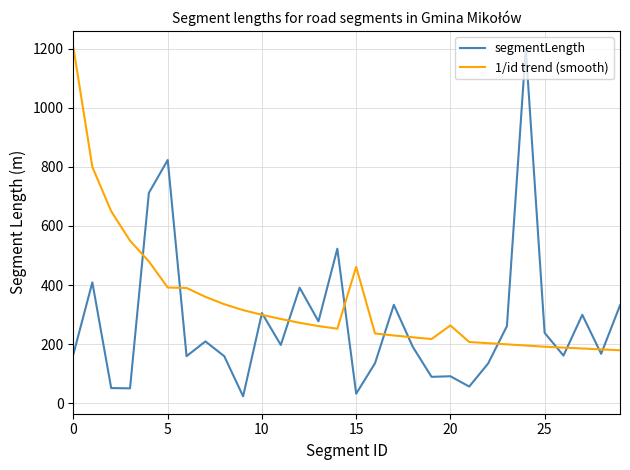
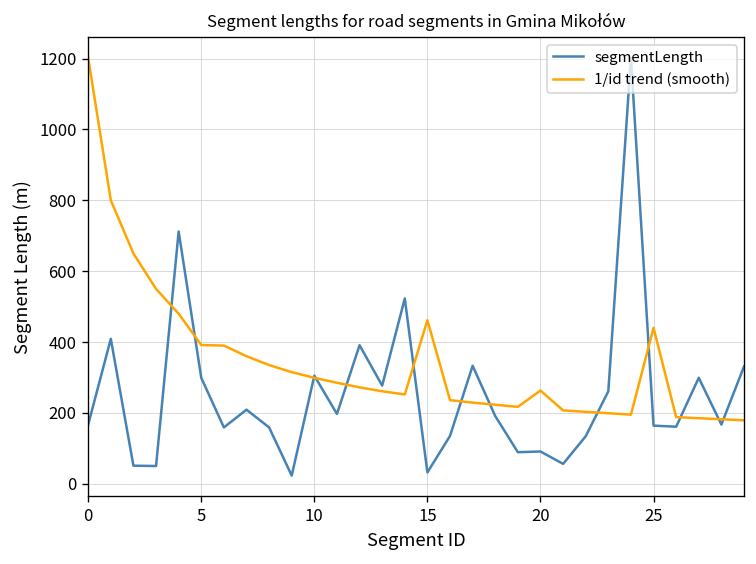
segmentLength, 5: 820 -> 300
segmentLength, 25: 240 -> 160
1/id trend (smooth), 25: 190 -> 440
